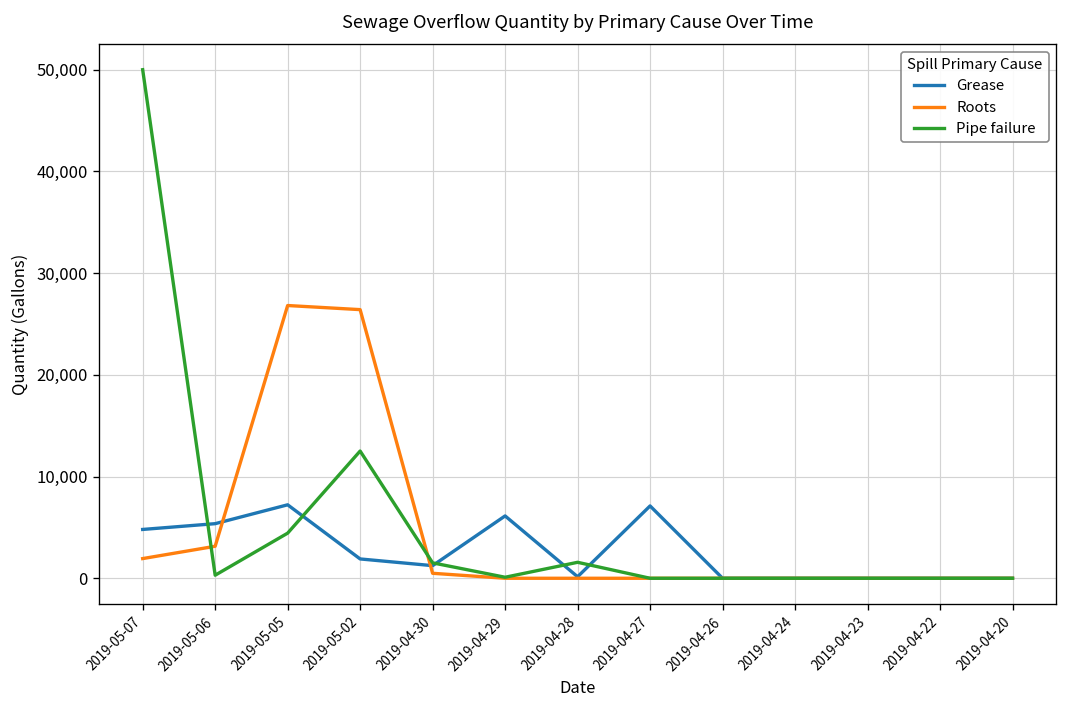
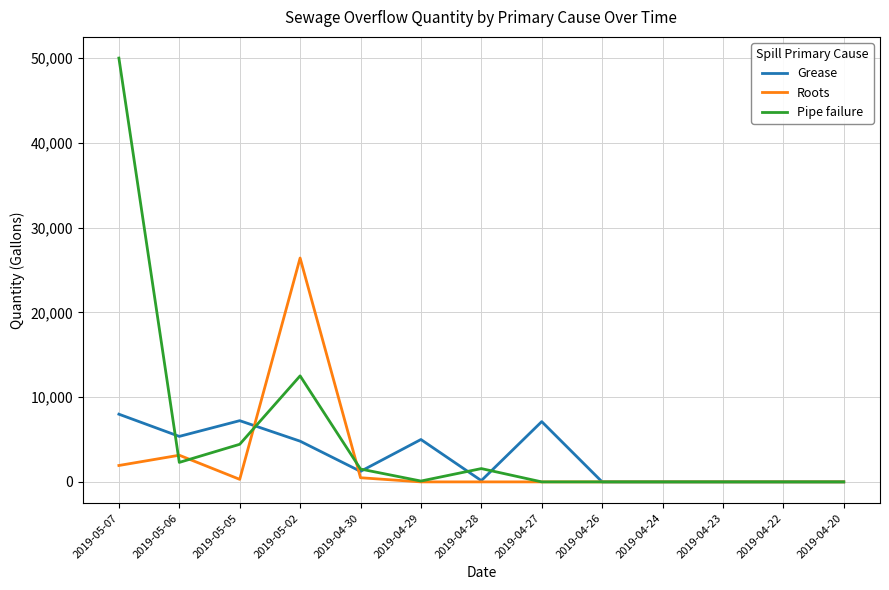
Grease, 2019-05-07: 5,000 -> 8,000
Pipe failure, 2019-05-06: 0 -> 2,000
Roots, 2019-05-05: 27,000 -> 0
Grease, 2019-05-02: 2,000 -> 5,000
Grease, 2019-04-29: 6,000 -> 5,000
